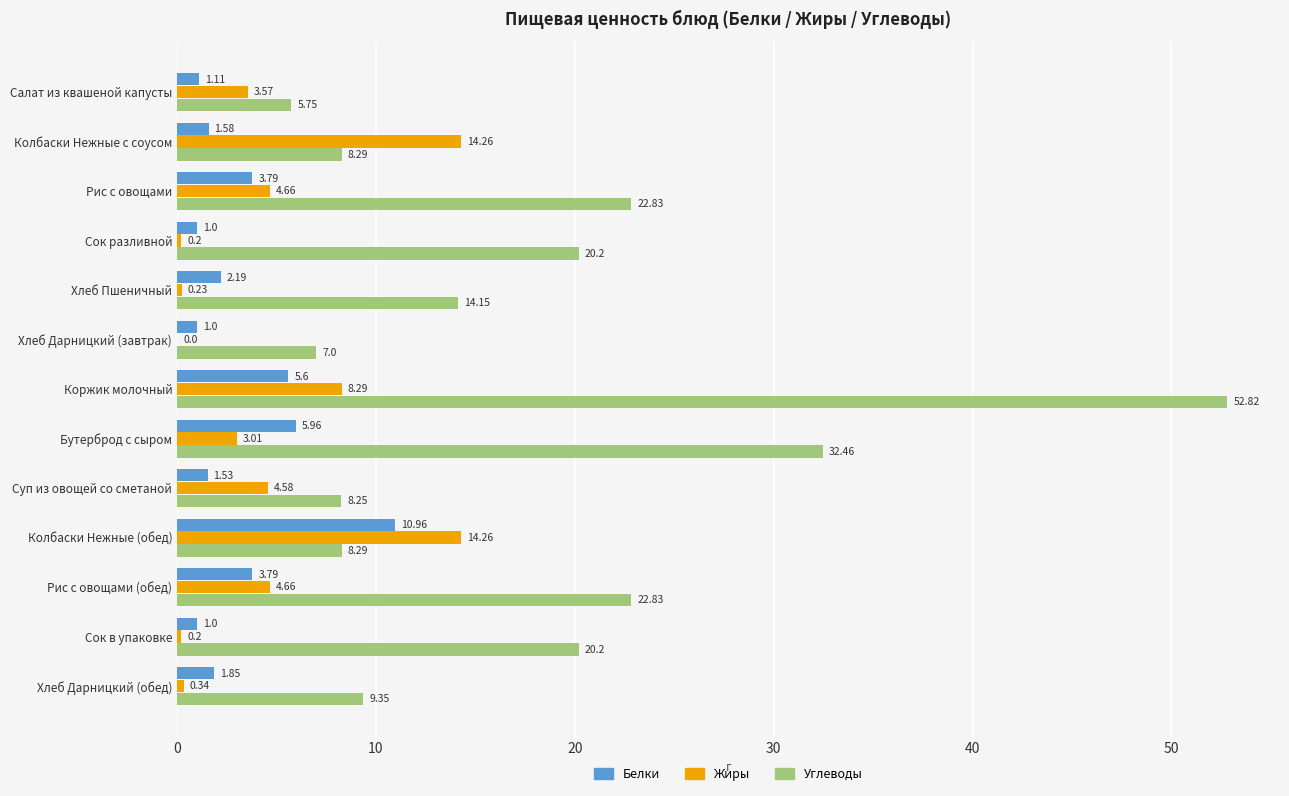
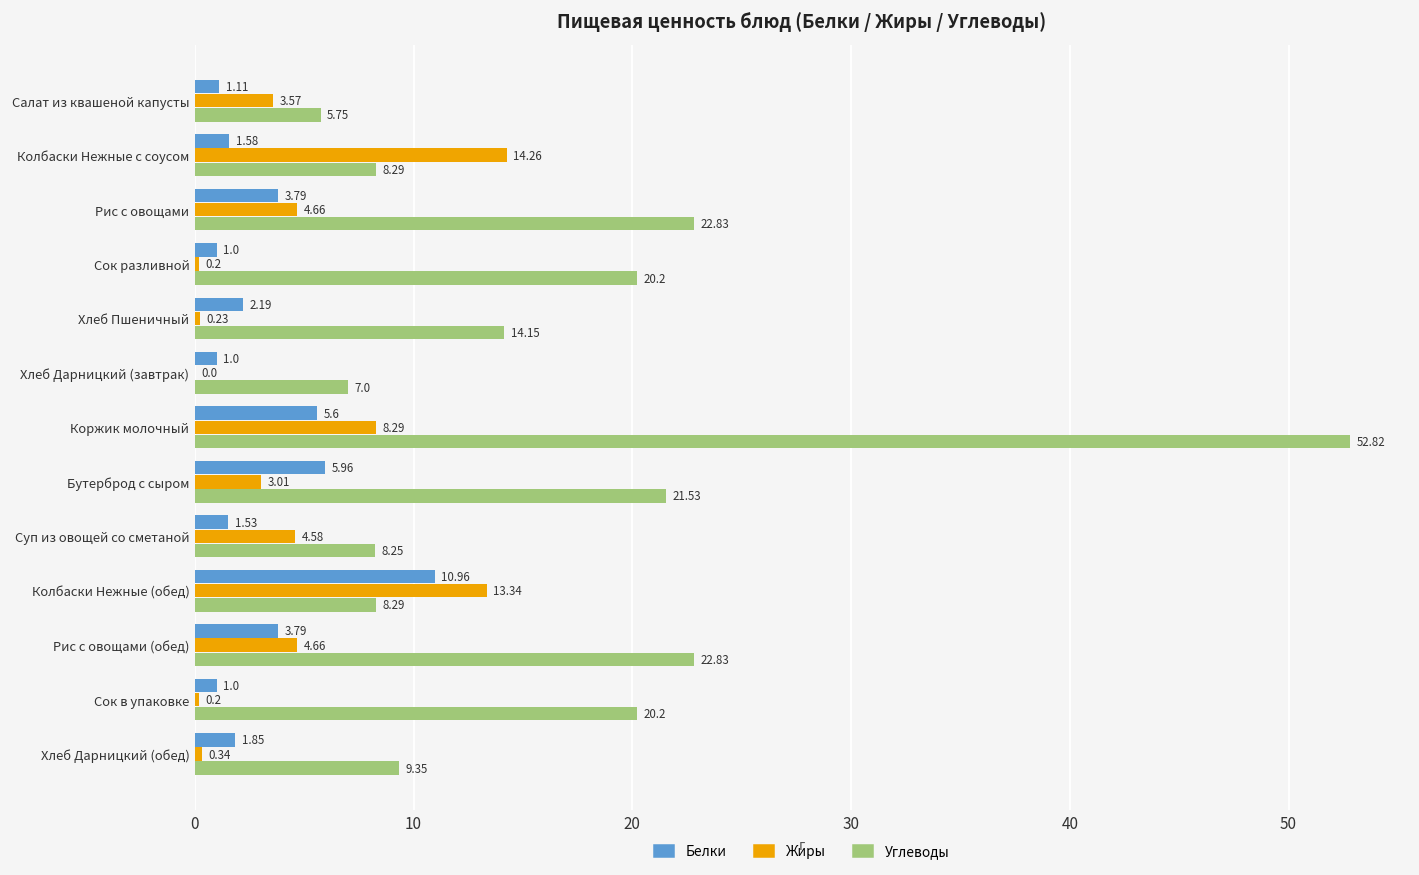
Углеводы, Бутерброд с сыром: 32.46 -> 21.53
Жиры, Колбаски Нежные (обед): 14.26 -> 13.34
